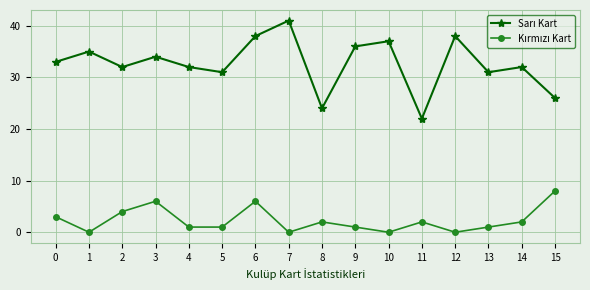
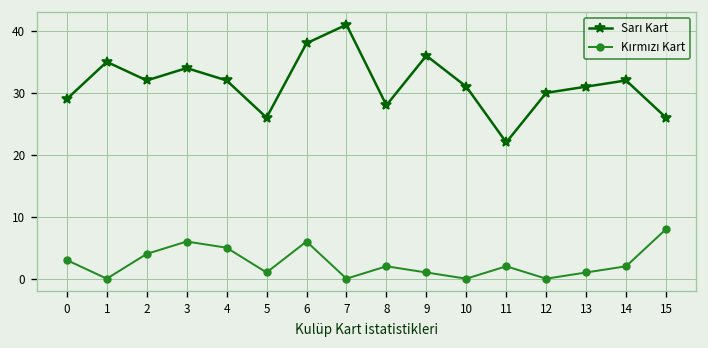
Sarı Kart, 0: 33 -> 29
Kırmızı Kart, 4: 1 -> 5
Sarı Kart, 5: 31 -> 26
Sarı Kart, 8: 24 -> 28
Sarı Kart, 10: 37 -> 31
Sarı Kart, 12: 38 -> 30
